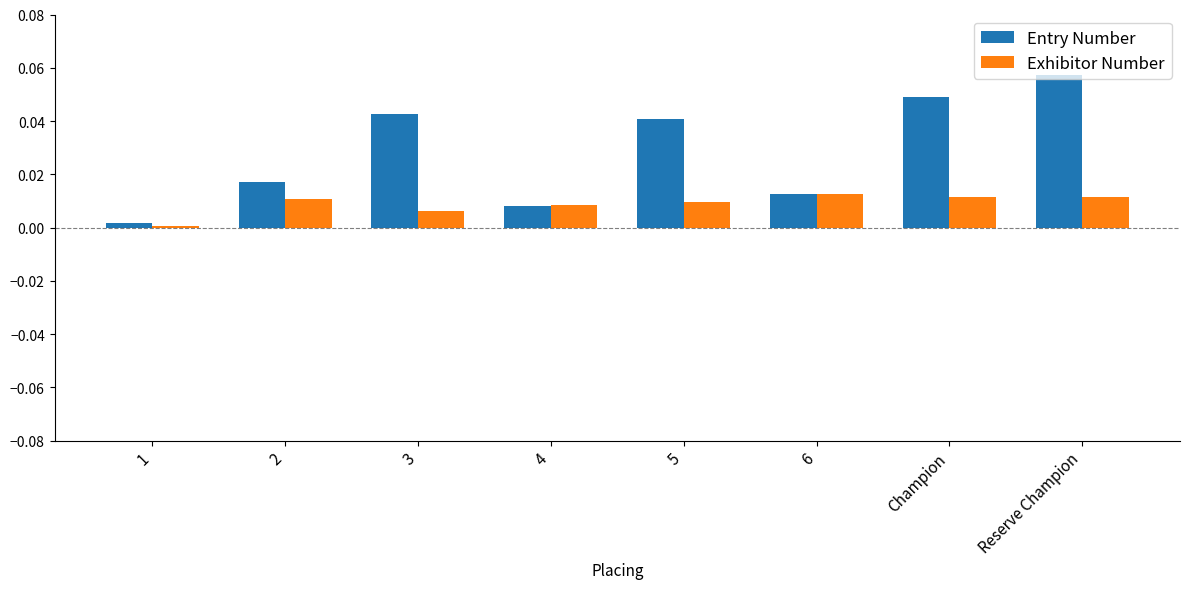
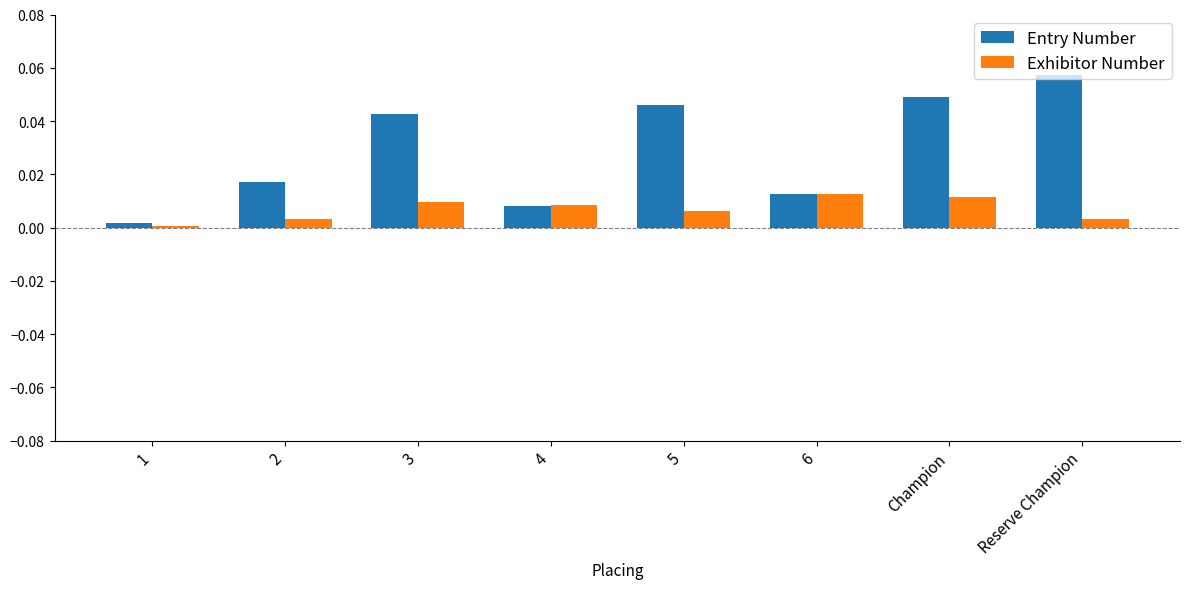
Exhibitor Number, 2: 0.011 -> 0.003
Exhibitor Number, 3: 0.006 -> 0.010
Entry Number, 5: 0.041 -> 0.046
Exhibitor Number, 5: 0.010 -> 0.006
Exhibitor Number, Reserve Champion: 0.012 -> 0.003
